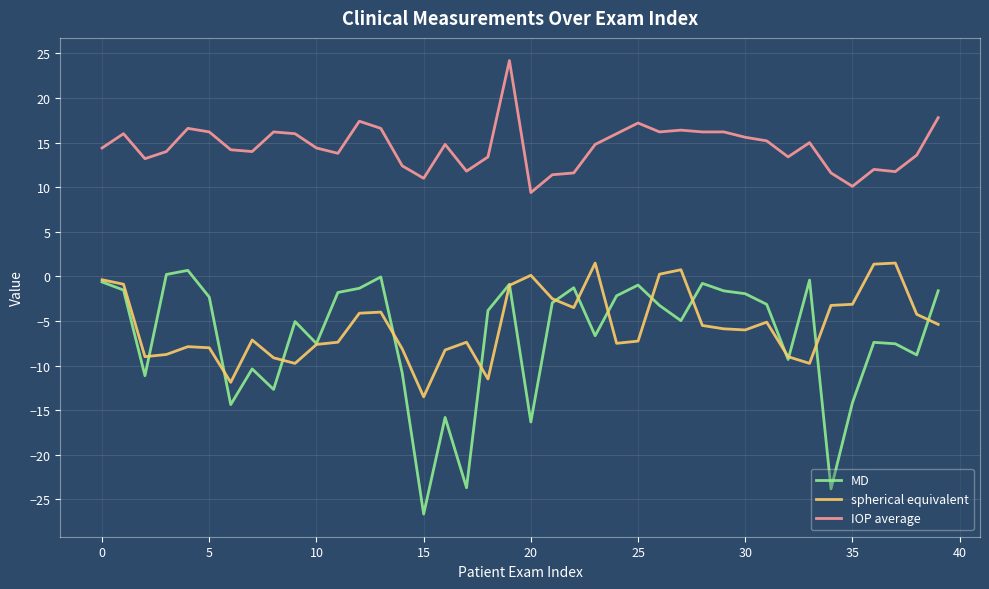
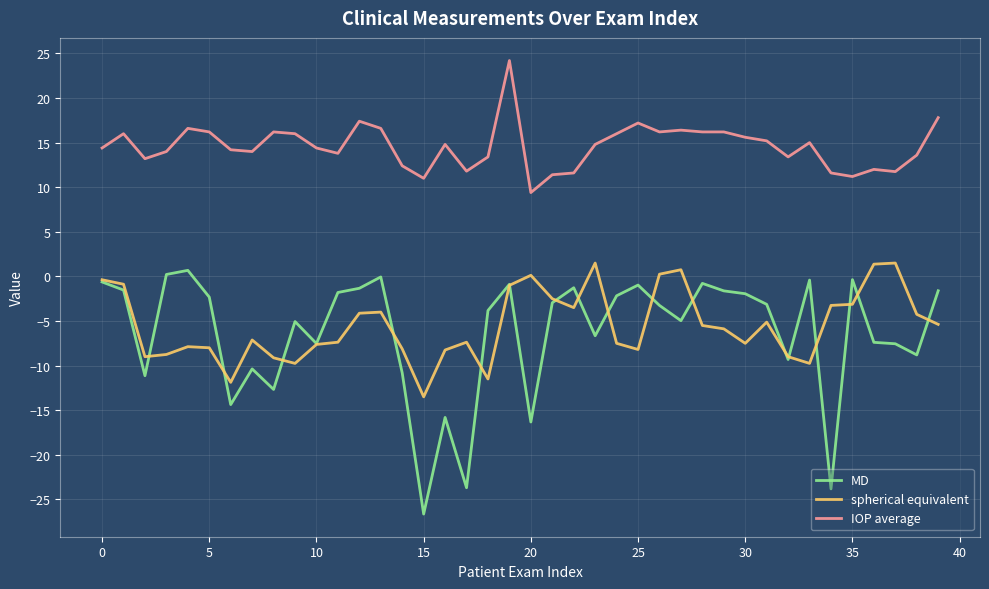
spherical equivalent, 25: -7 -> -8
spherical equivalent, 30: -6 -> -8
MD, 35: -14 -> 0
IOP average, 35: 10 -> 11
